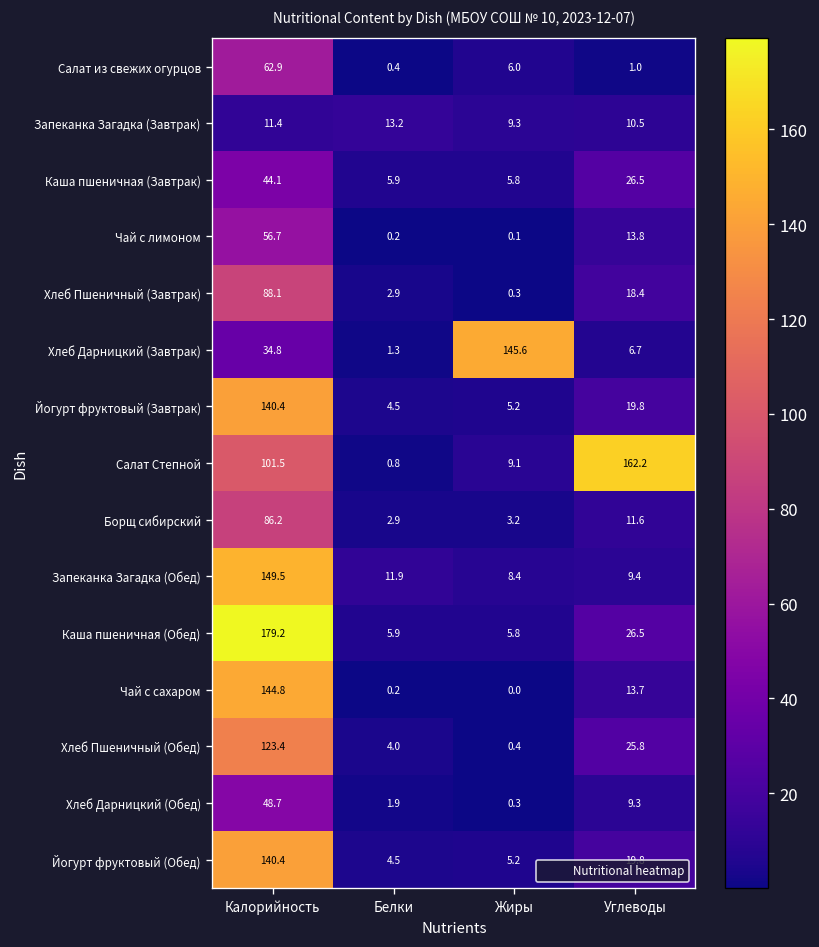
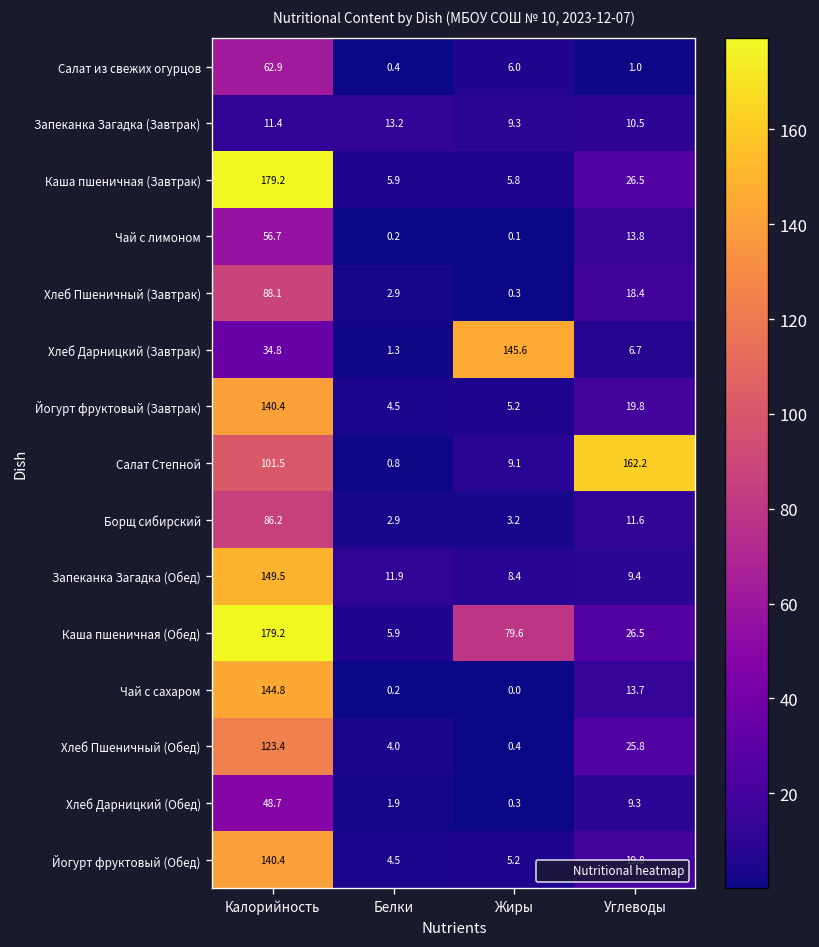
Каша пшеничная (Завтрак), Калорийность: 44.1 -> 179.2
Каша пшеничная (Обед), Жиры: 5.8 -> 79.6
